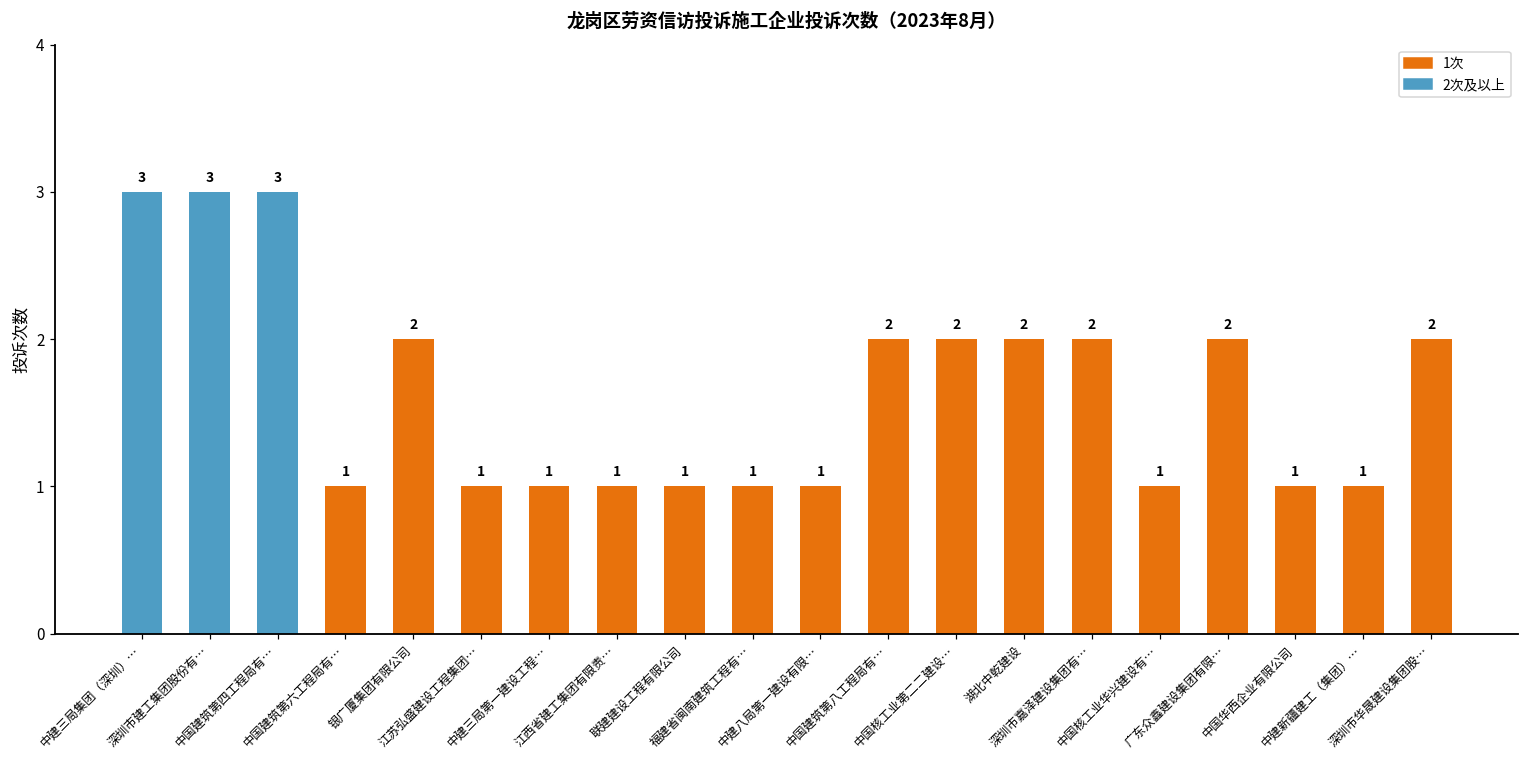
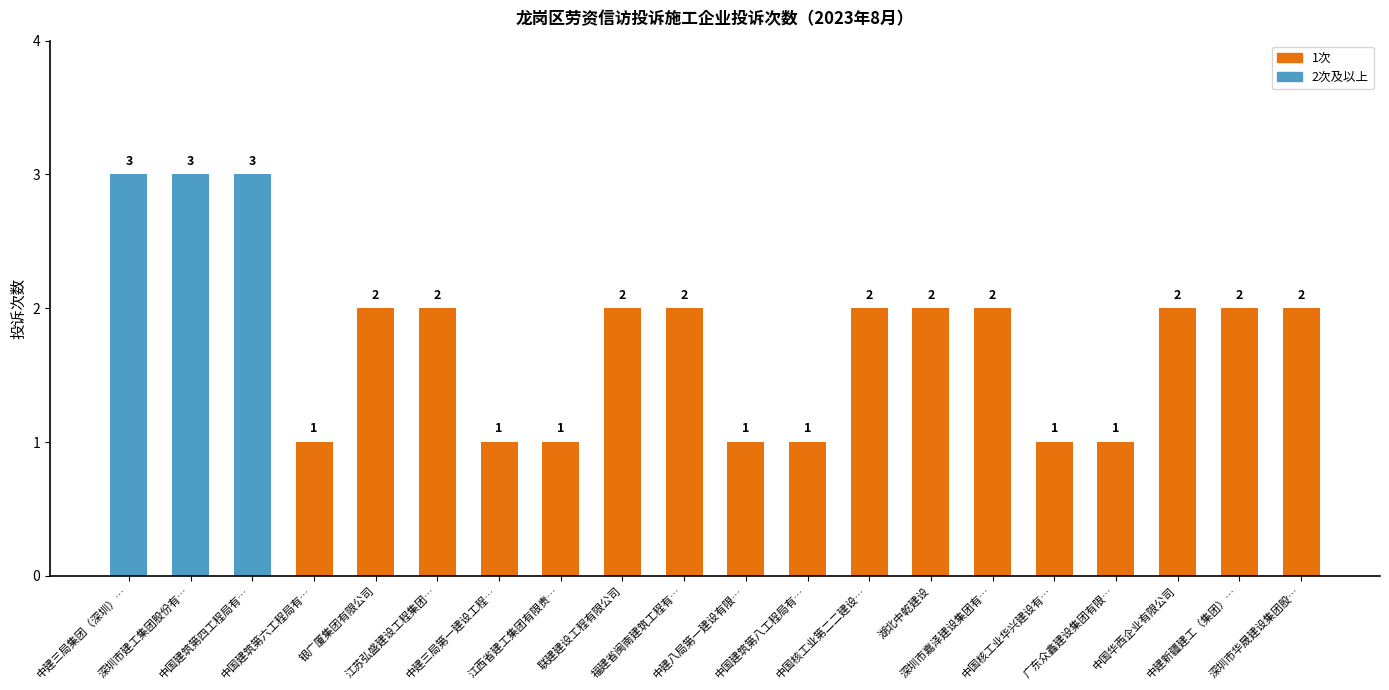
江苏弘盛建设工程集团…: 1 -> 2
联建建设工程有限公司: 1 -> 2
福建省闽南建筑工程有…: 1 -> 2
中国建筑第八工程局有…: 2 -> 1
广东众鑫建设集团有限…: 2 -> 1
中国华西企业有限公司: 1 -> 2
中建新疆建工（集团）…: 1 -> 2
